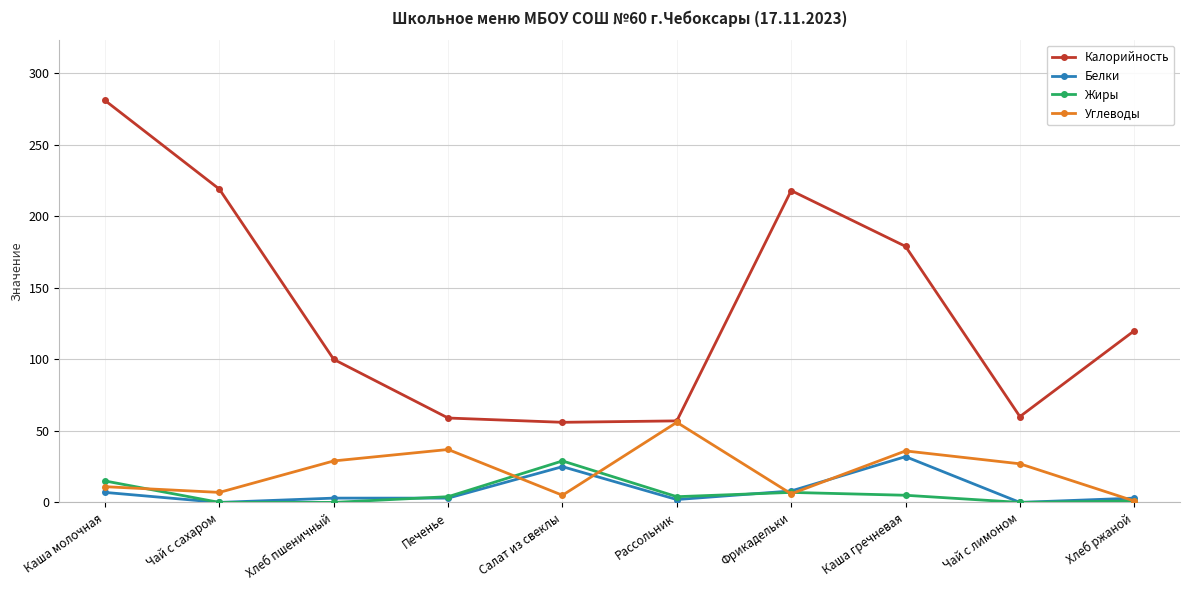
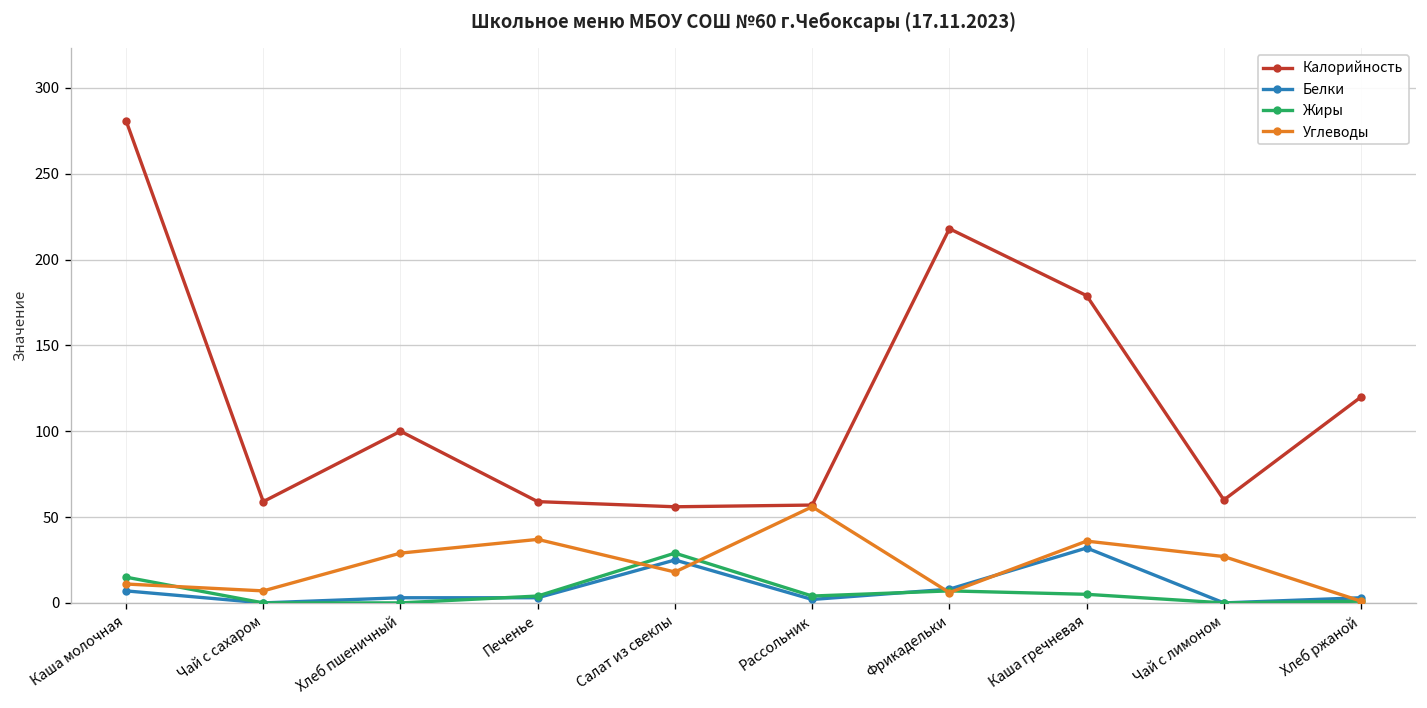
Калорийность, Чай с сахаром: 219 -> 59
Углеводы, Салат из свеклы: 5 -> 18
